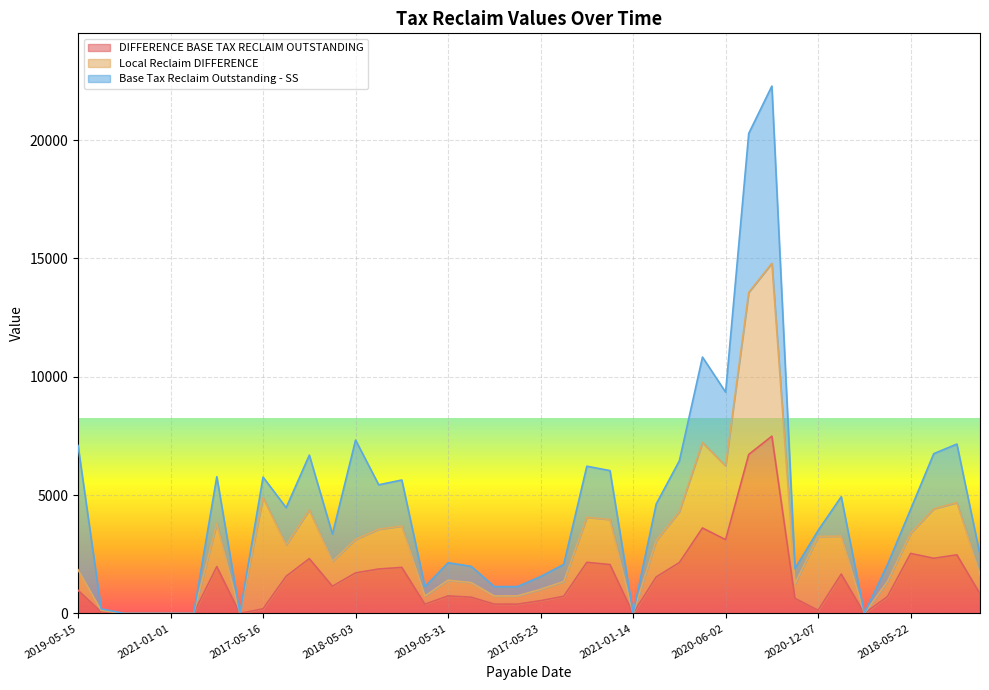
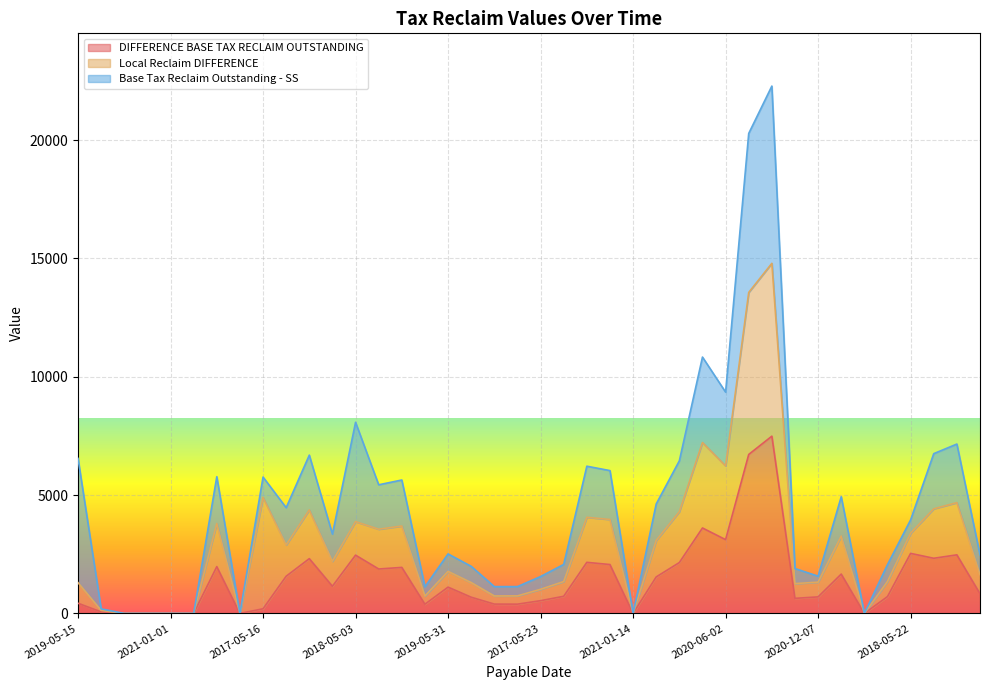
DIFFERENCE BASE TAX RECLAIM OUTSTANDING, 2019-05-15: 1000 -> 400
DIFFERENCE BASE TAX RECLAIM OUTSTANDING, 2018-05-03: 1700 -> 2500
DIFFERENCE BASE TAX RECLAIM OUTSTANDING, 2019-05-31: 700 -> 1100
DIFFERENCE BASE TAX RECLAIM OUTSTANDING, 2020-12-07: 100 -> 700
Local Reclaim DIFFERENCE, 2020-12-07: 3100 -> 600
Base Tax Reclaim Outstanding - SS, 2018-05-22: 1000 -> 600
